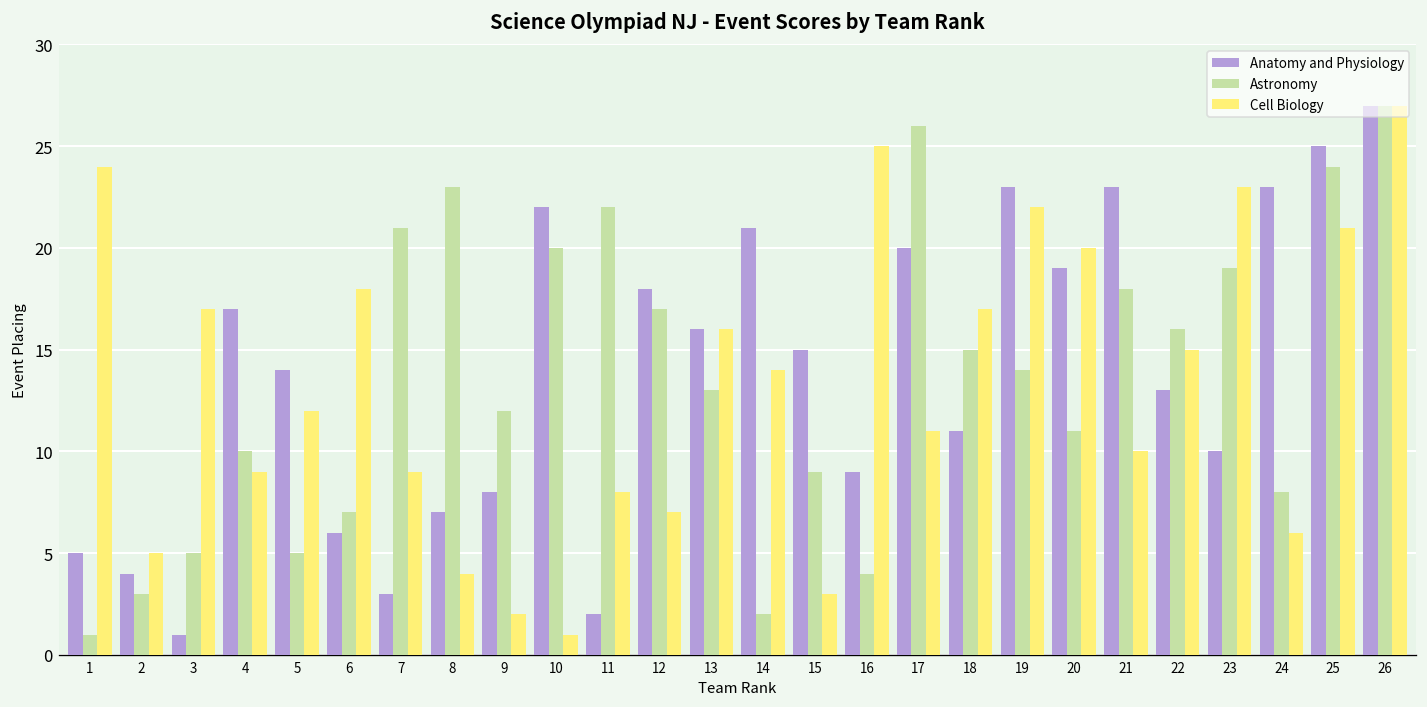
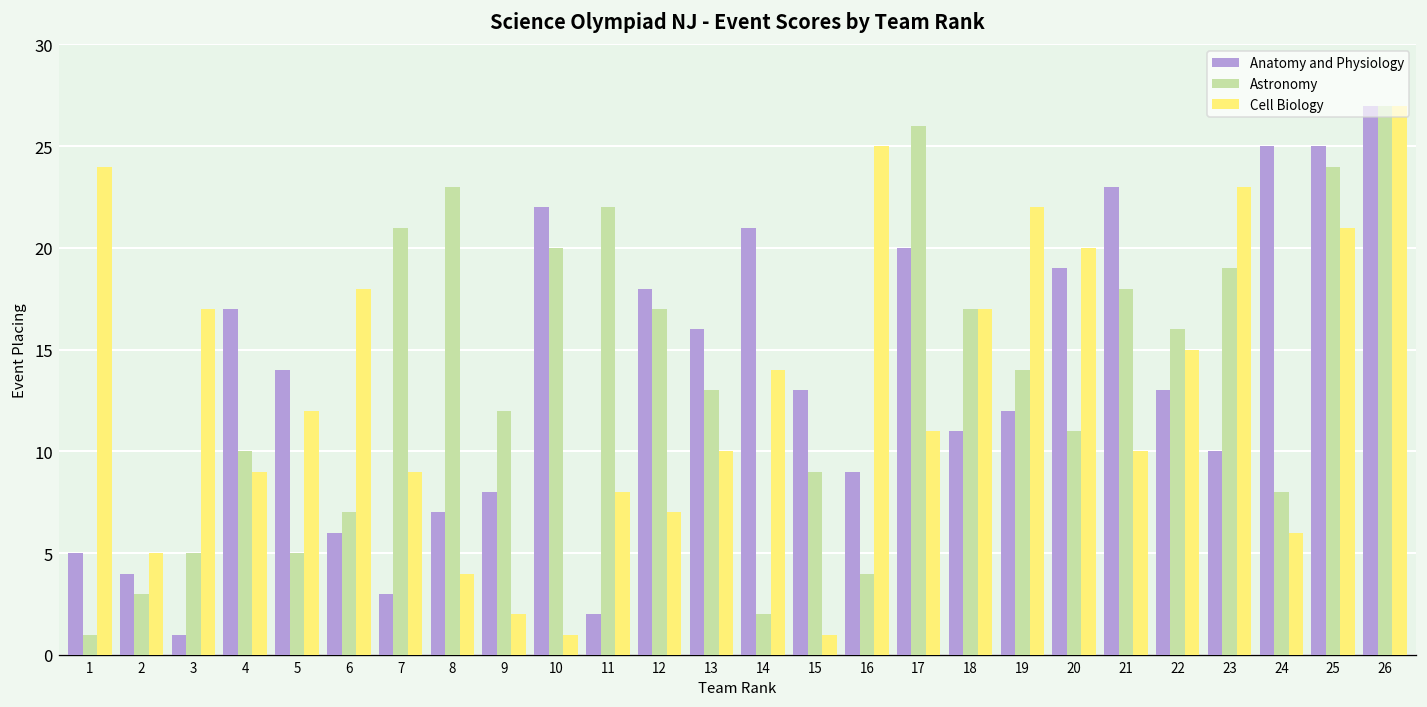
Cell Biology, 13: 16 -> 10
Anatomy and Physiology, 15: 15 -> 13
Cell Biology, 15: 3 -> 1
Astronomy, 18: 15 -> 17
Anatomy and Physiology, 19: 23 -> 12
Anatomy and Physiology, 24: 23 -> 25
